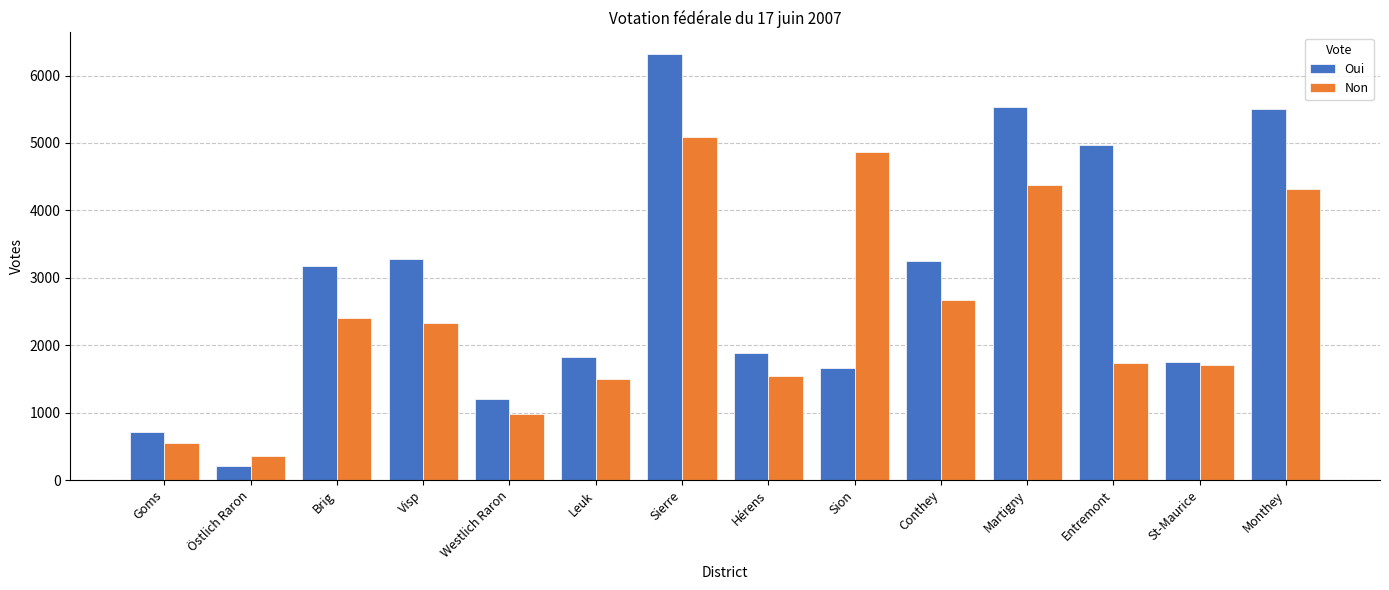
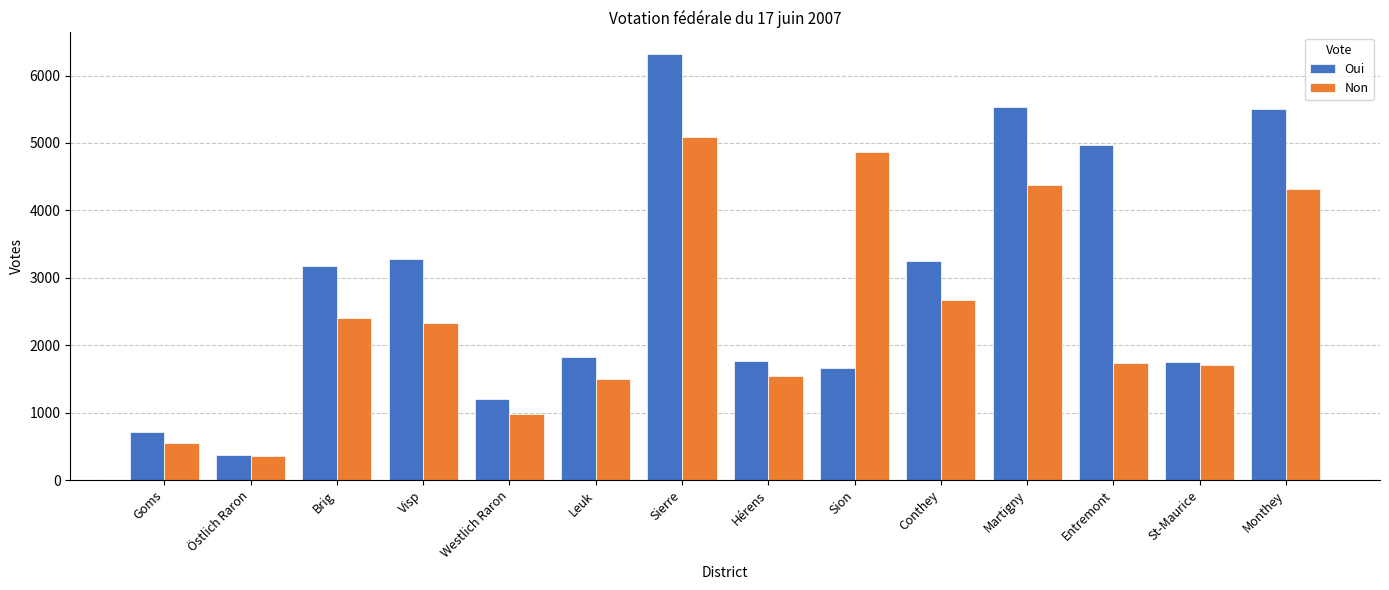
Oui, Östlich Raron: 200 -> 400
Oui, Hérens: 1900 -> 1800
